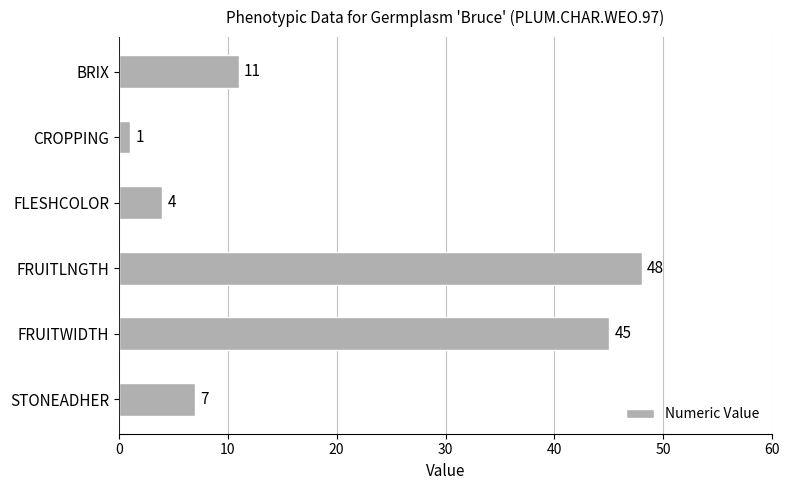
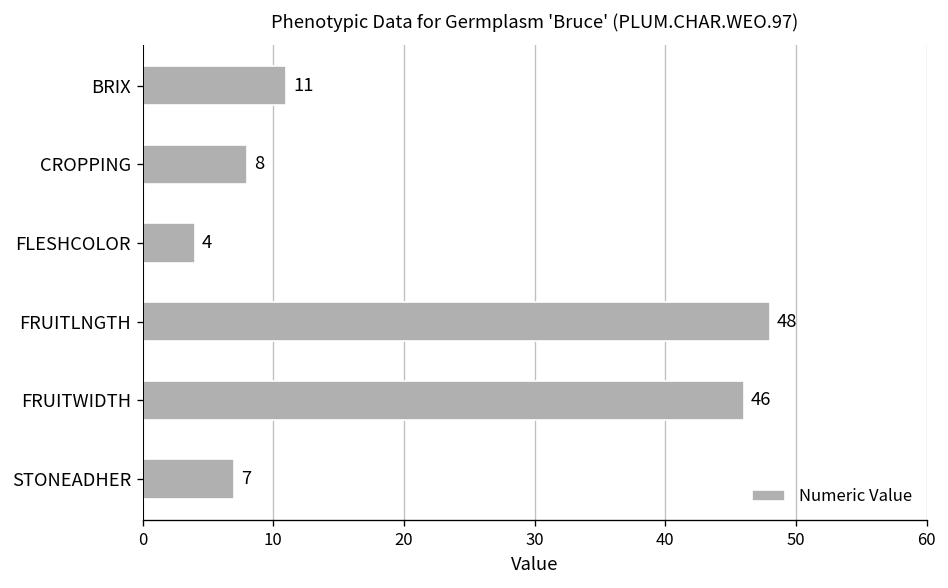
CROPPING: 1 -> 8
FRUITWIDTH: 45 -> 46
